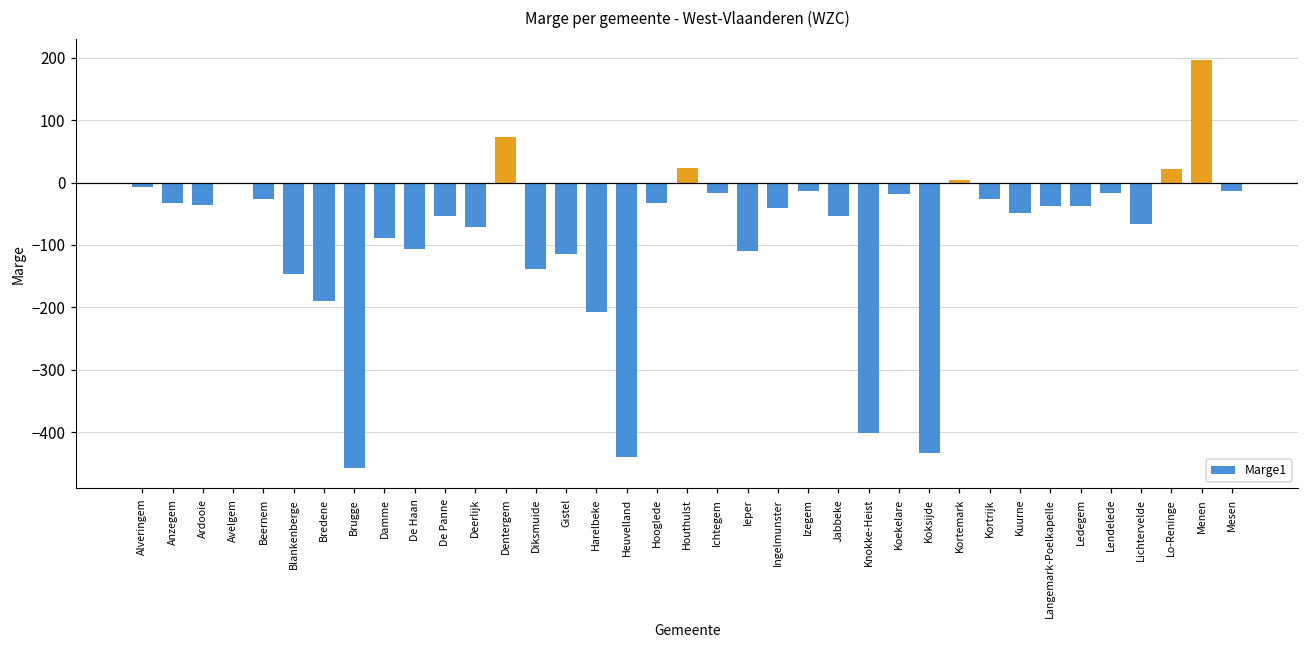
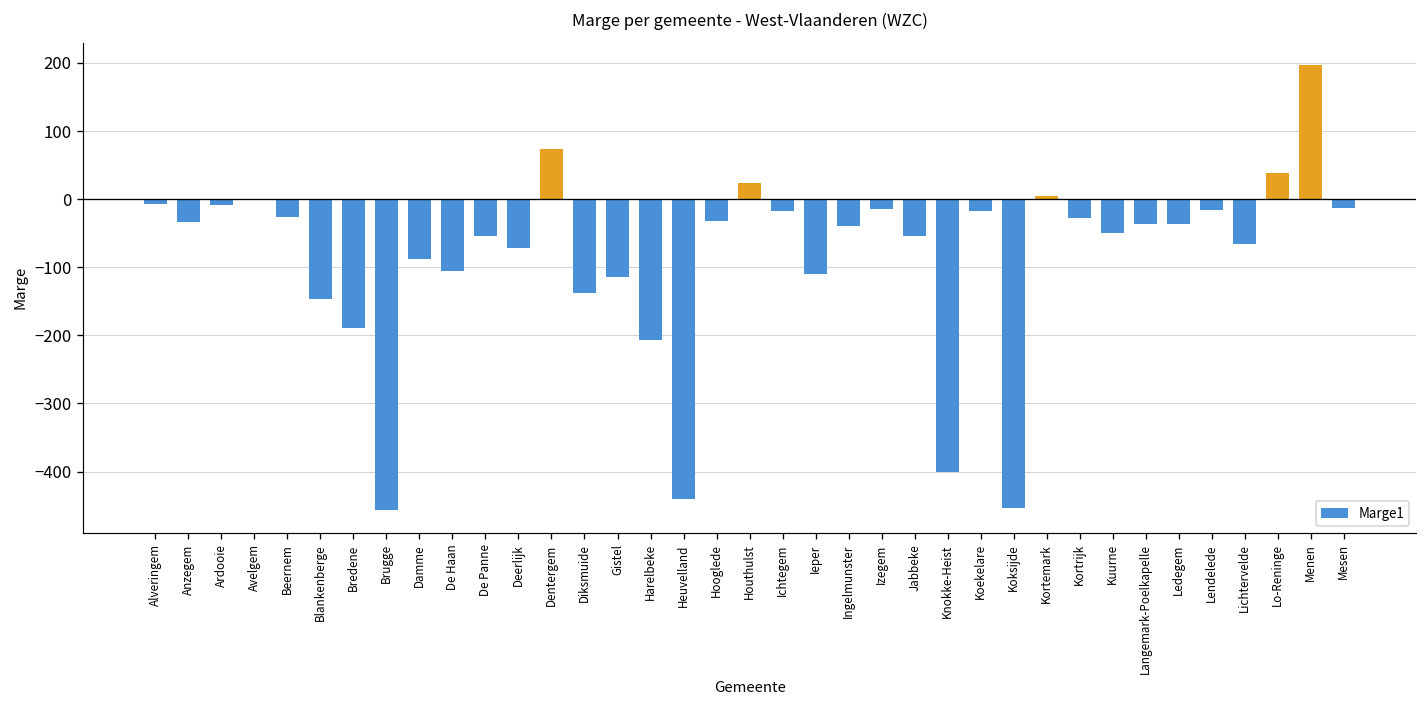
Ardooie: -40 -> -10
Koksijde: -430 -> -450
Lo-Reninge: 20 -> 40
